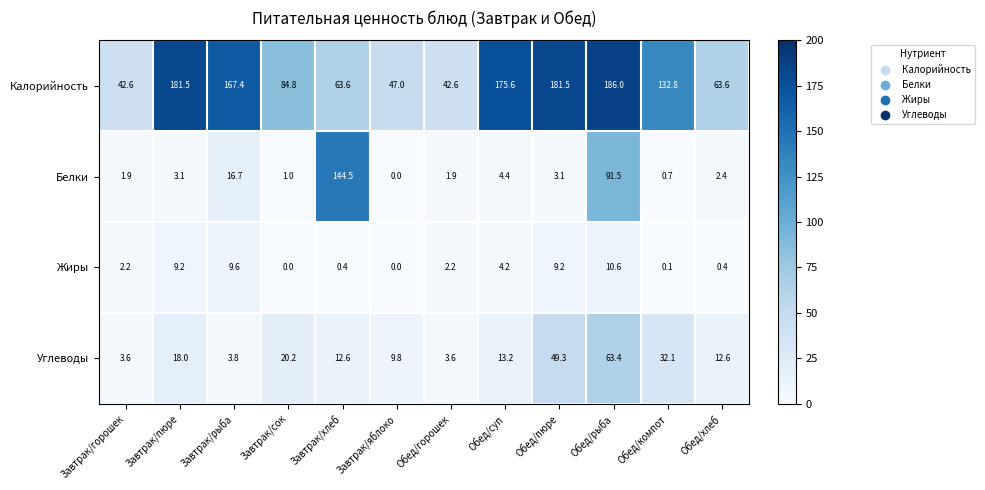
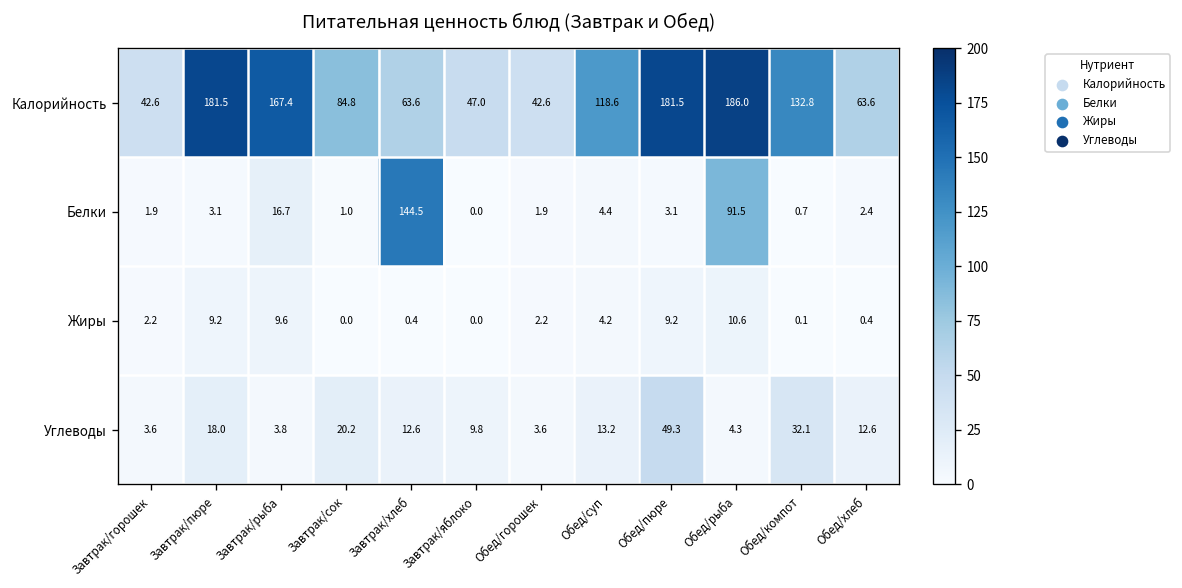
Калорийность, Обед/суп: 175.6 -> 118.6
Углеводы, Обед/рыба: 63.4 -> 4.3
